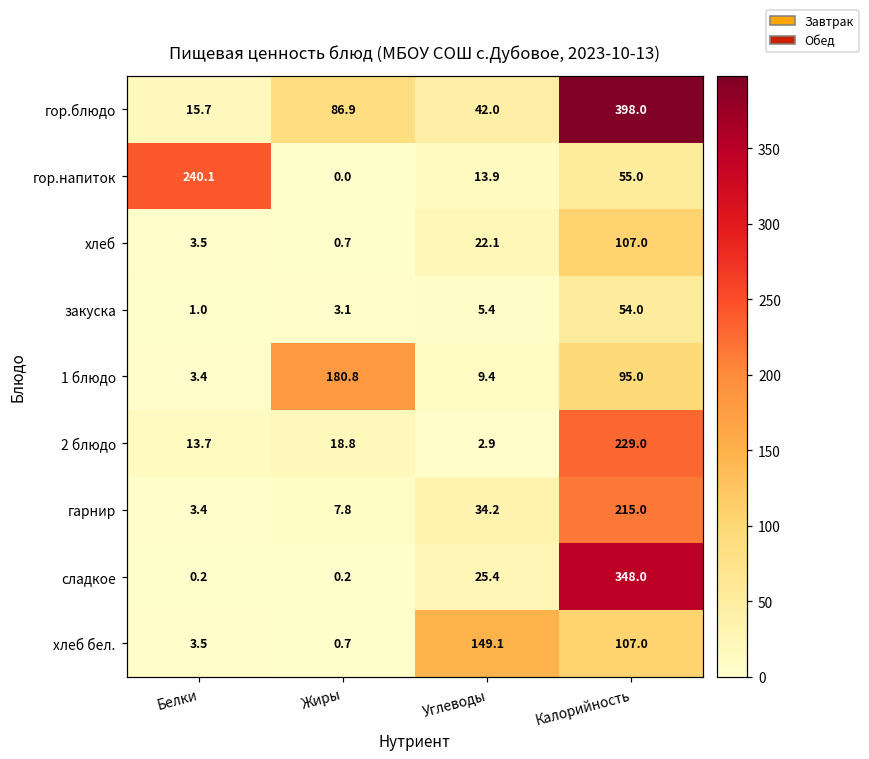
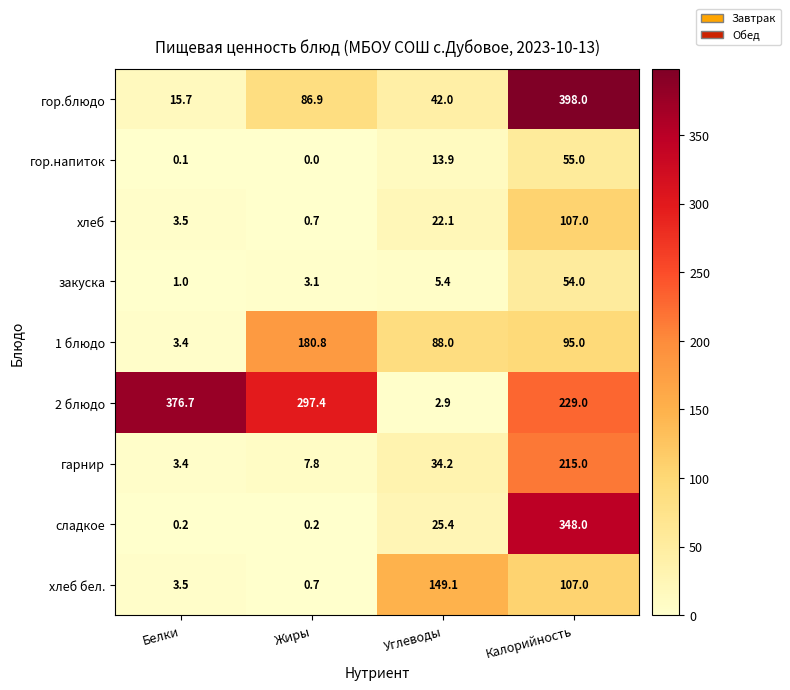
гор.напиток, Белки: 240.1 -> 0.1
1 блюдо, Углеводы: 9.4 -> 88.0
2 блюдо, Белки: 13.7 -> 376.7
2 блюдо, Жиры: 18.8 -> 297.4
